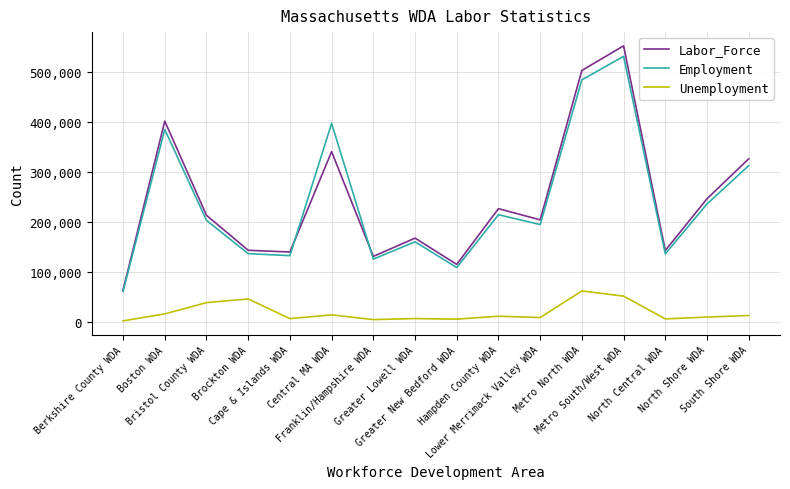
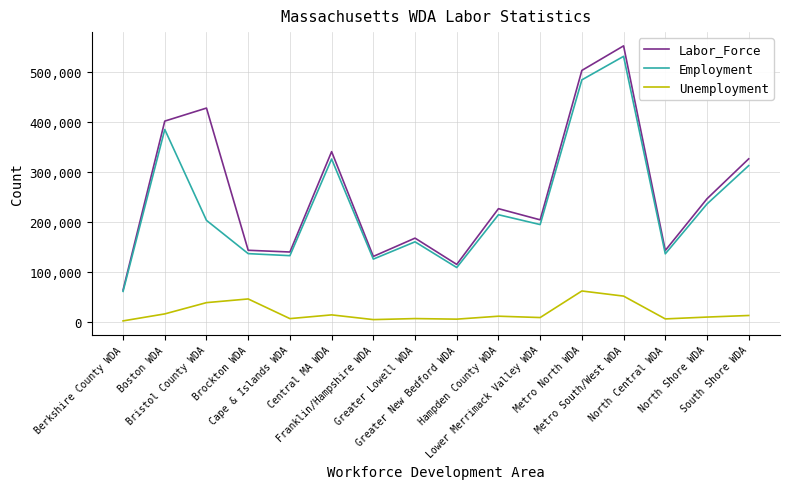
Labor_Force, Bristol County WDA: 210,000 -> 430,000
Employment, Central MA WDA: 400,000 -> 330,000
